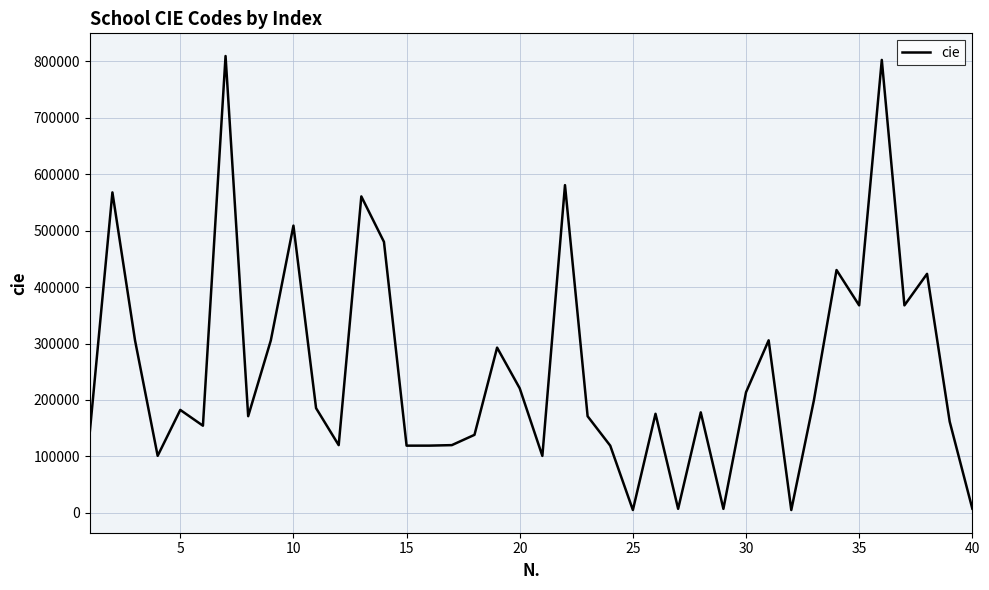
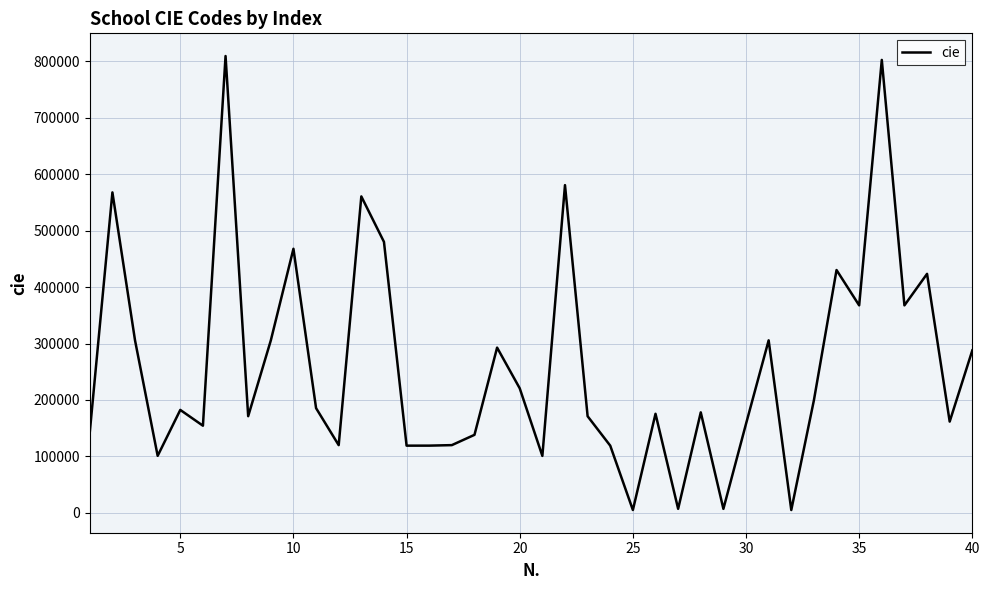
10: 510000 -> 470000
30: 210000 -> 160000
40: 10000 -> 290000
